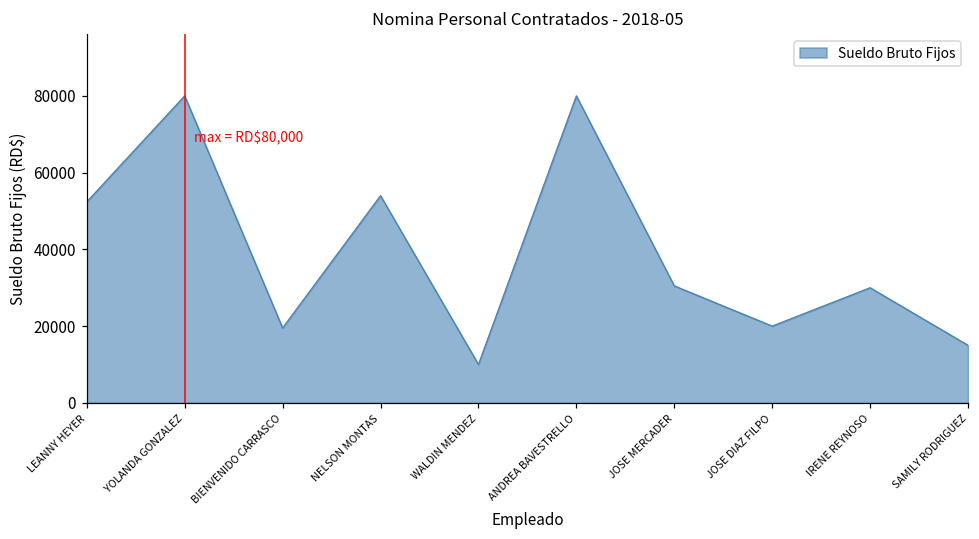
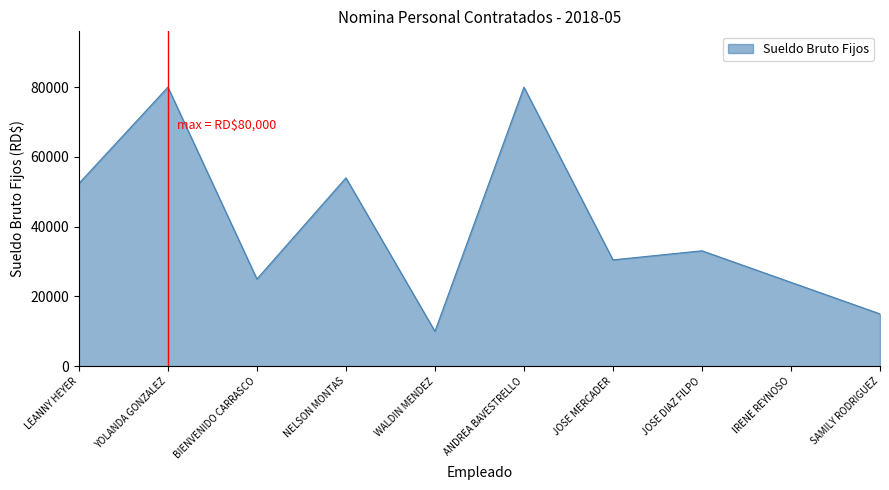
BIENVENIDO CARRASCO: 20000 -> 25000
JOSE DIAZ FILPO: 20000 -> 33000
IRENE REYNOSO: 30000 -> 24000
